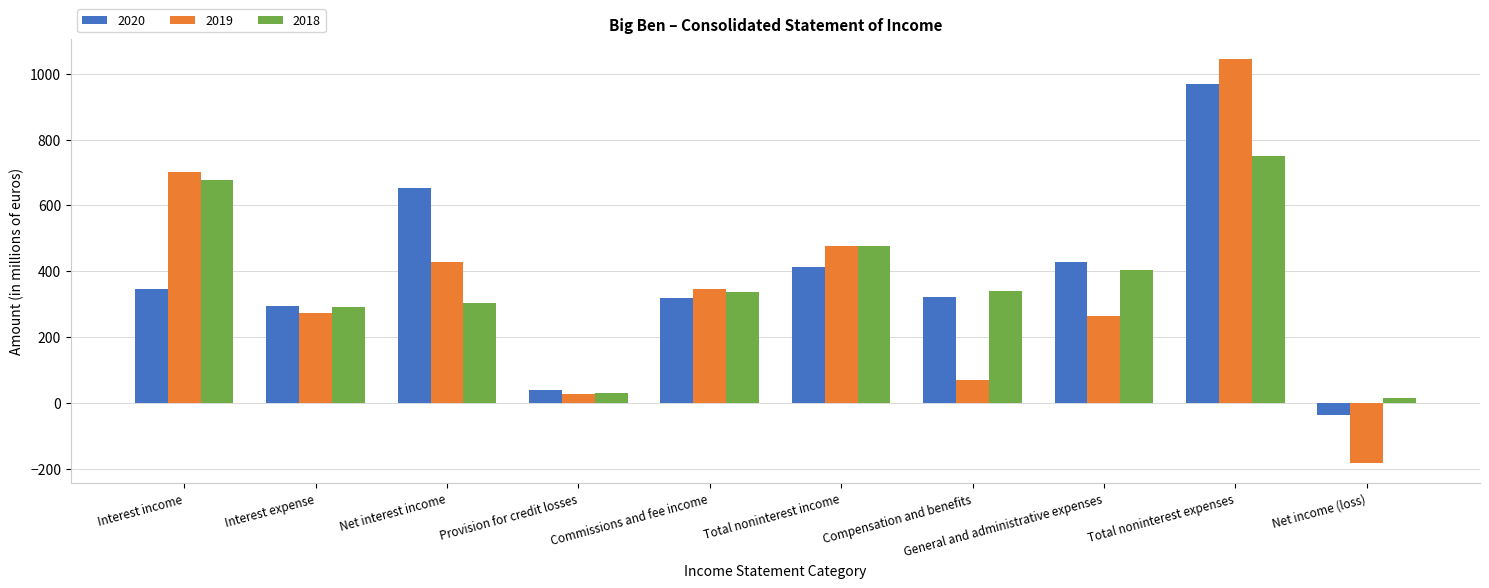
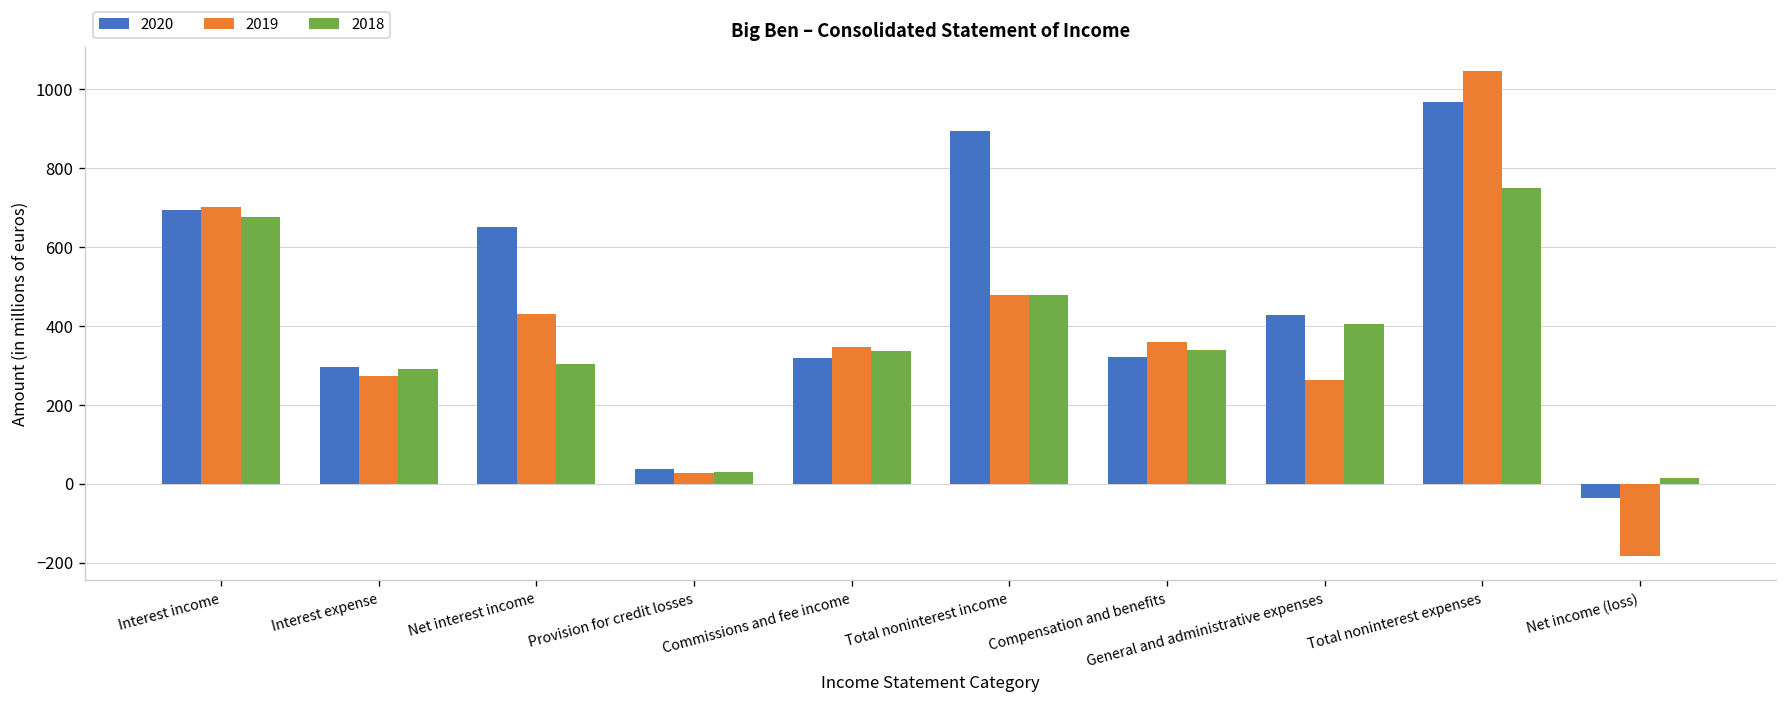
2020, Interest income: 350 -> 690
2020, Total noninterest income: 410 -> 890
2019, Compensation and benefits: 70 -> 360
